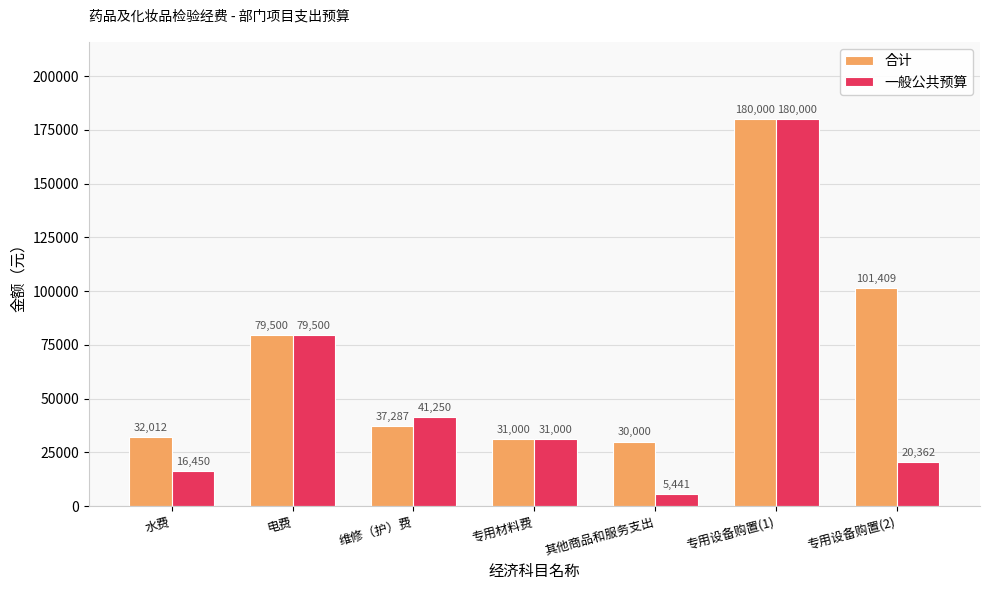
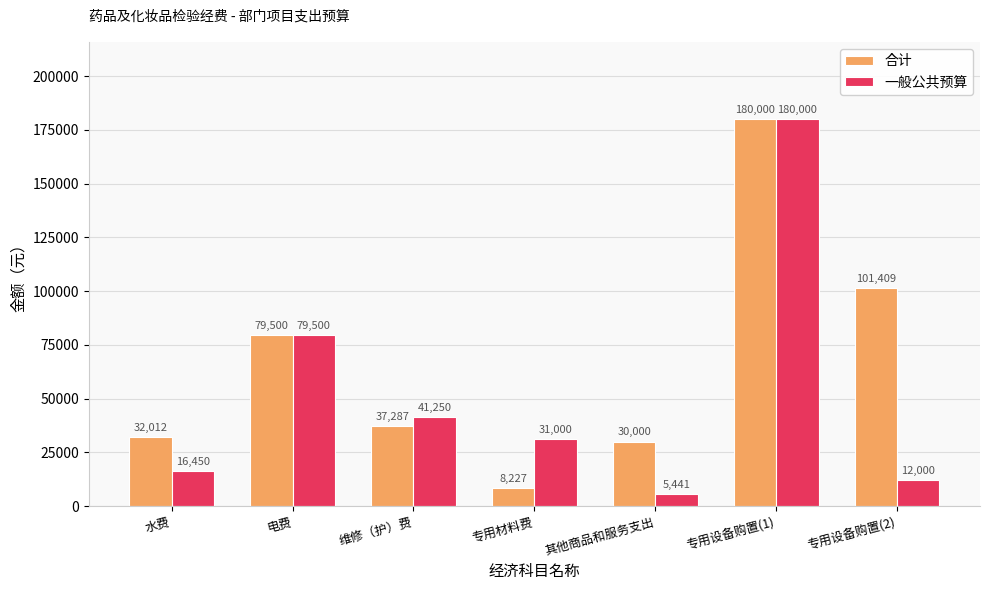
合计, 专用材料费: 31,000 -> 8,227
一般公共预算, 专用设备购置(2): 20,362 -> 12,000
